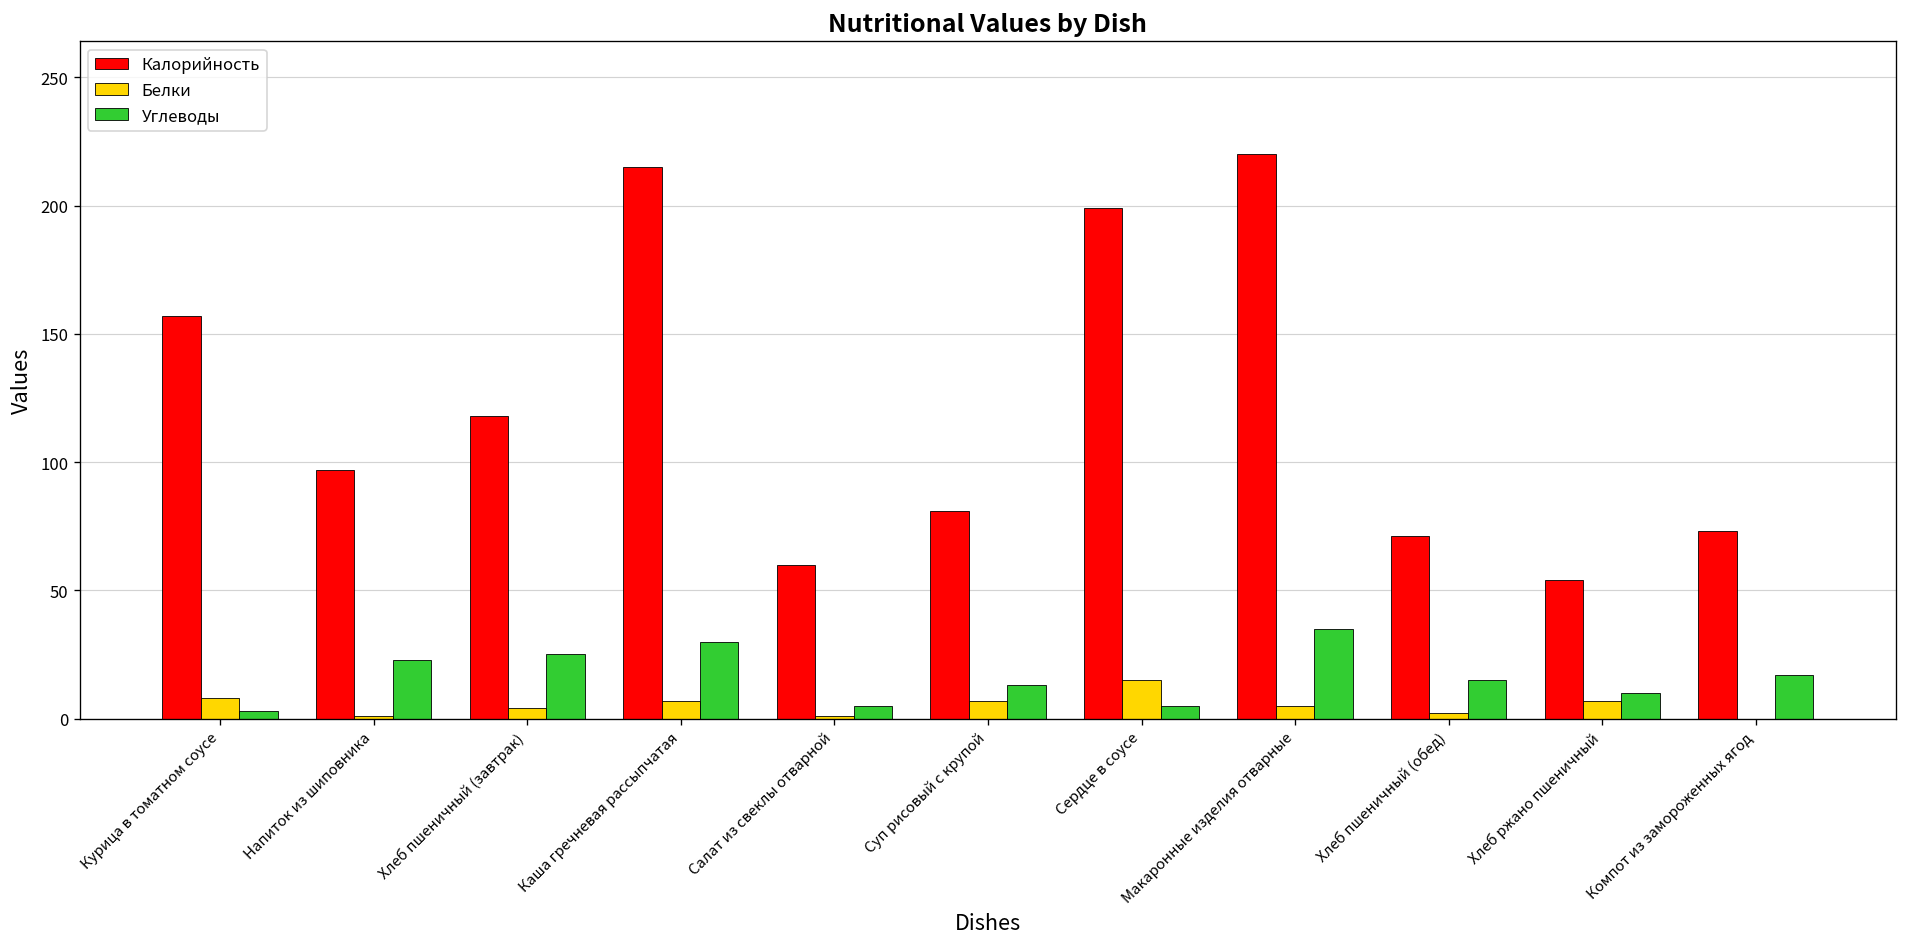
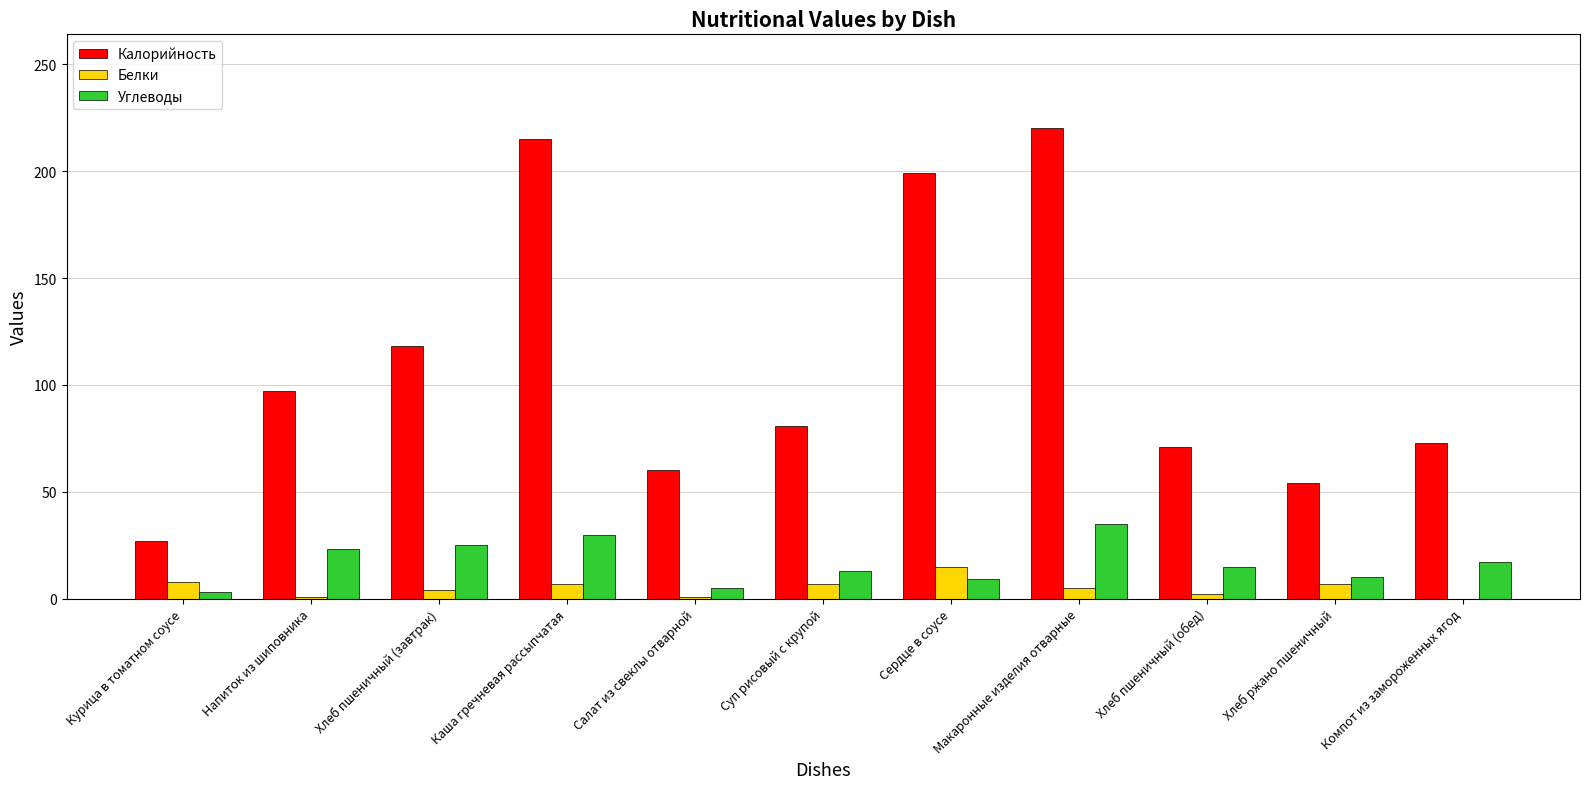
Калорийность, Курица в томатном соусе: 157 -> 27
Углеводы, Сердце в соусе: 5 -> 9
